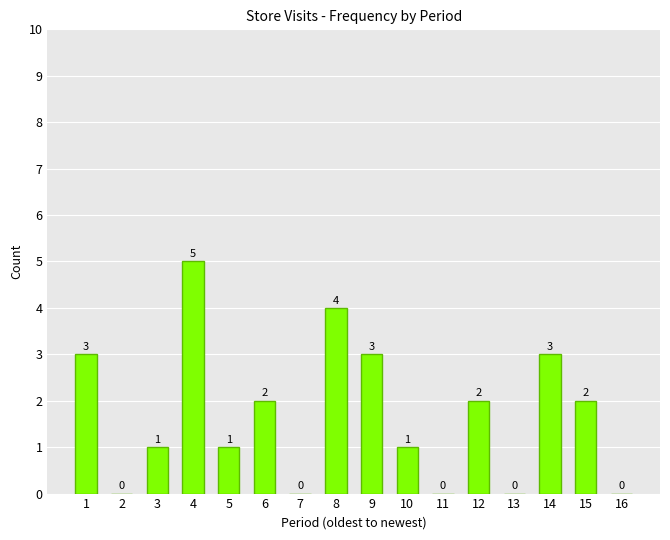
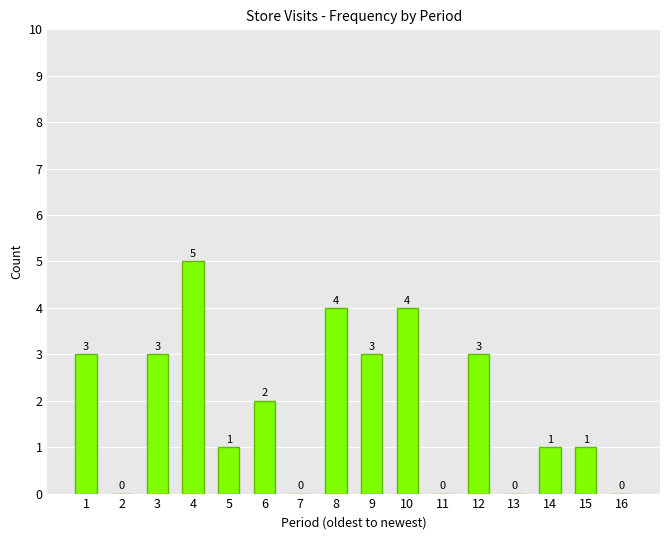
3: 1 -> 3
10: 1 -> 4
12: 2 -> 3
14: 3 -> 1
15: 2 -> 1
